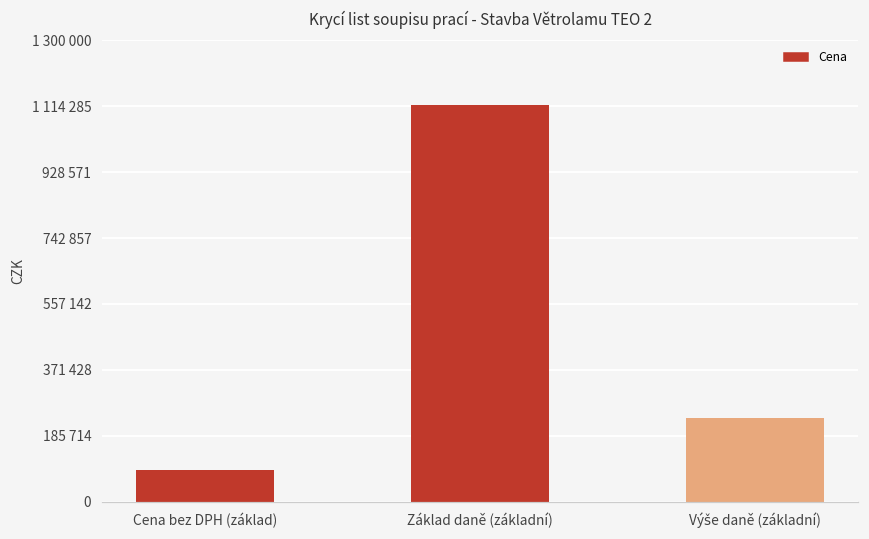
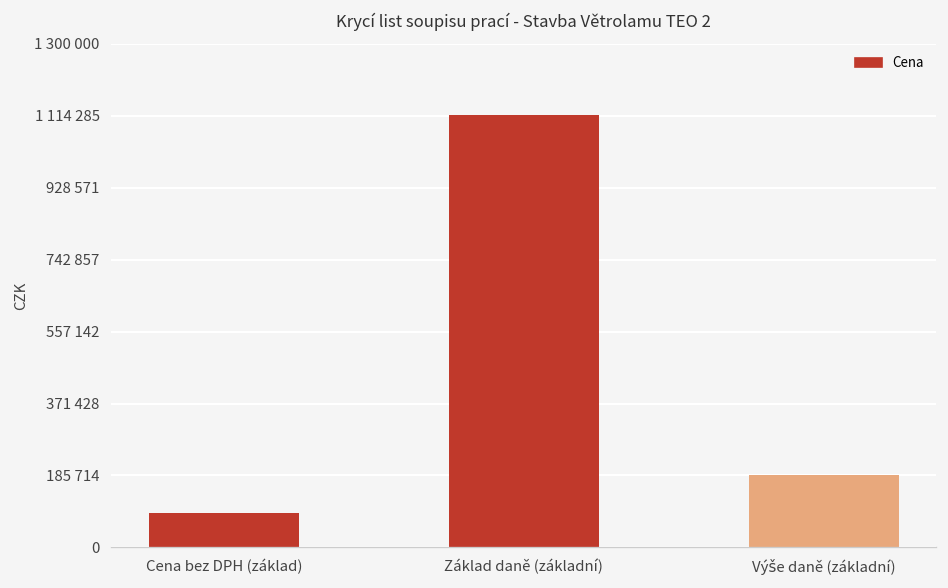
Výše daně (základní): 230000 -> 190000
